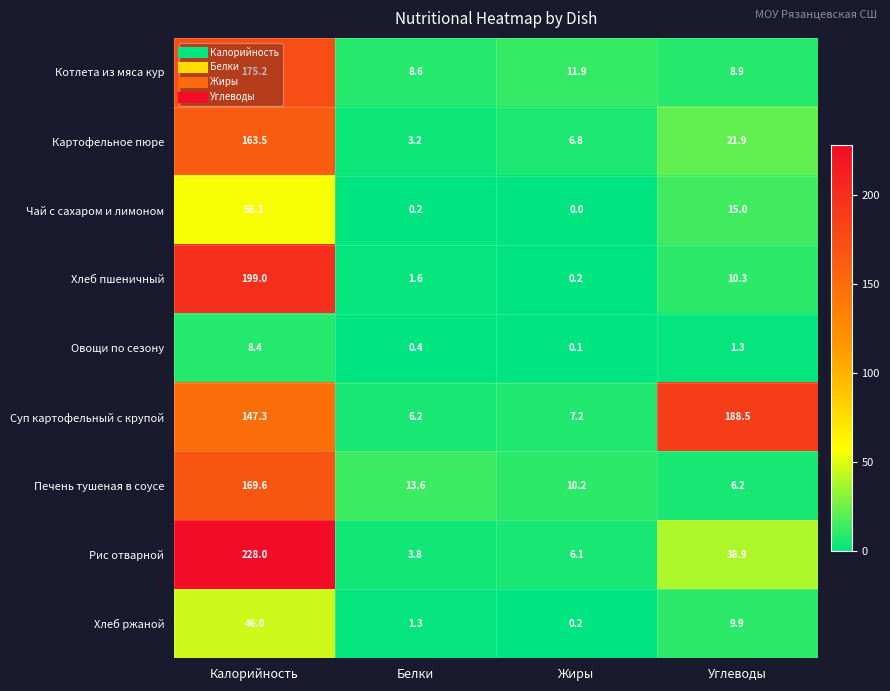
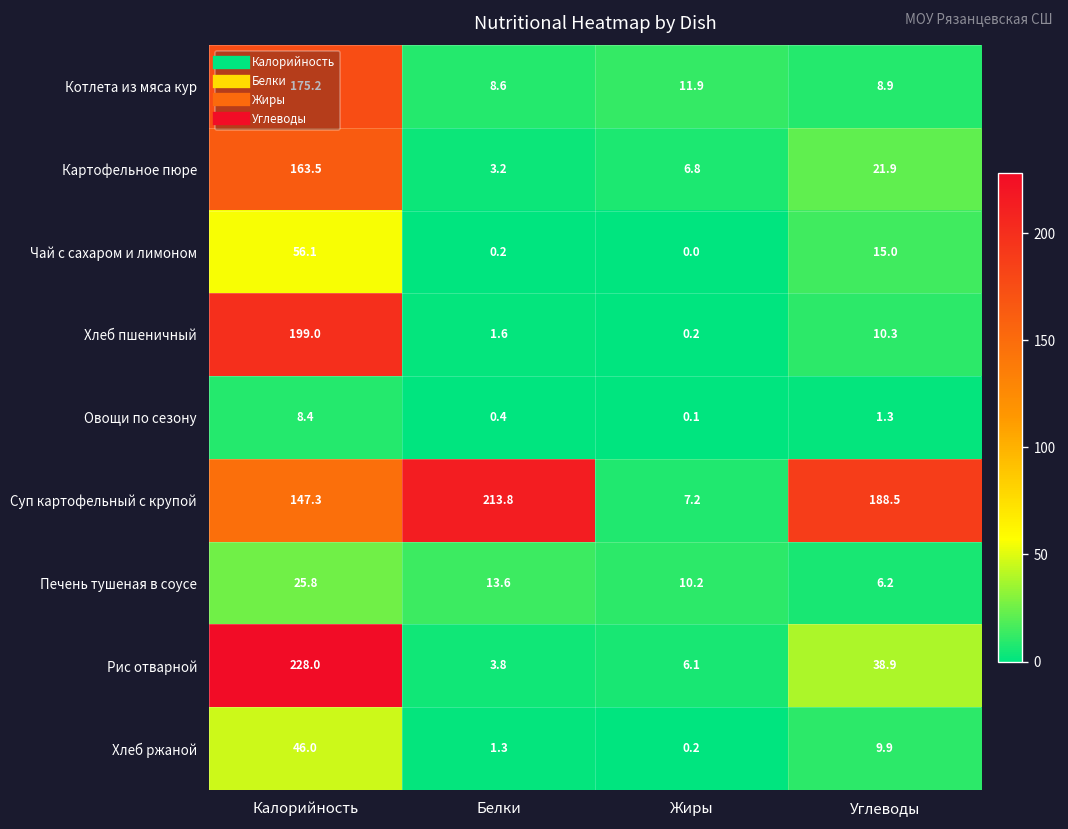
Суп картофельный с крупой, Белки: 6.2 -> 213.8
Печень тушеная в соусе, Калорийность: 169.6 -> 25.8
